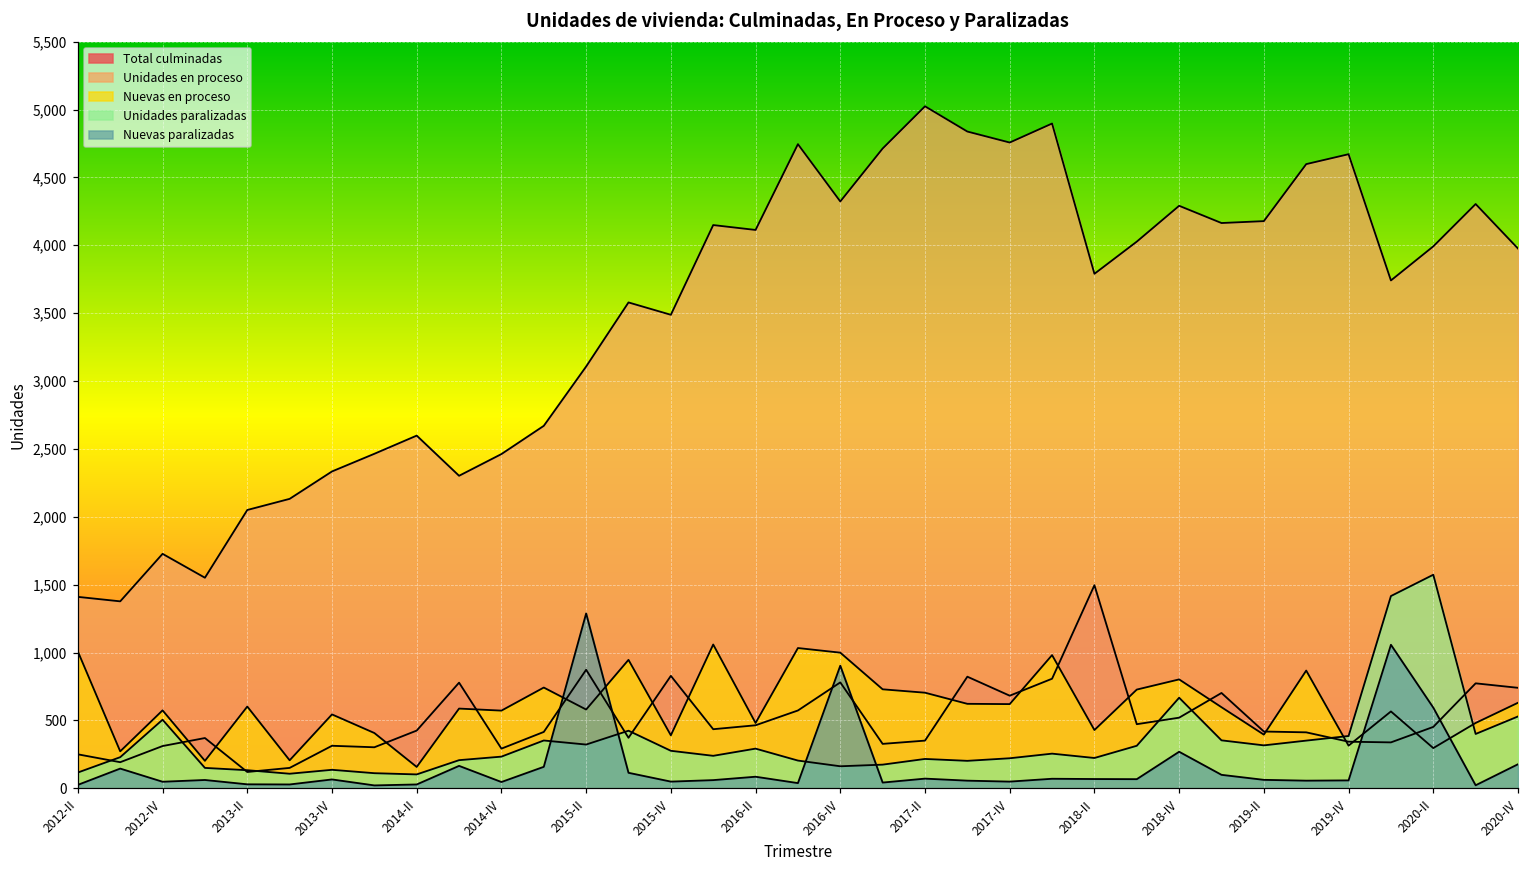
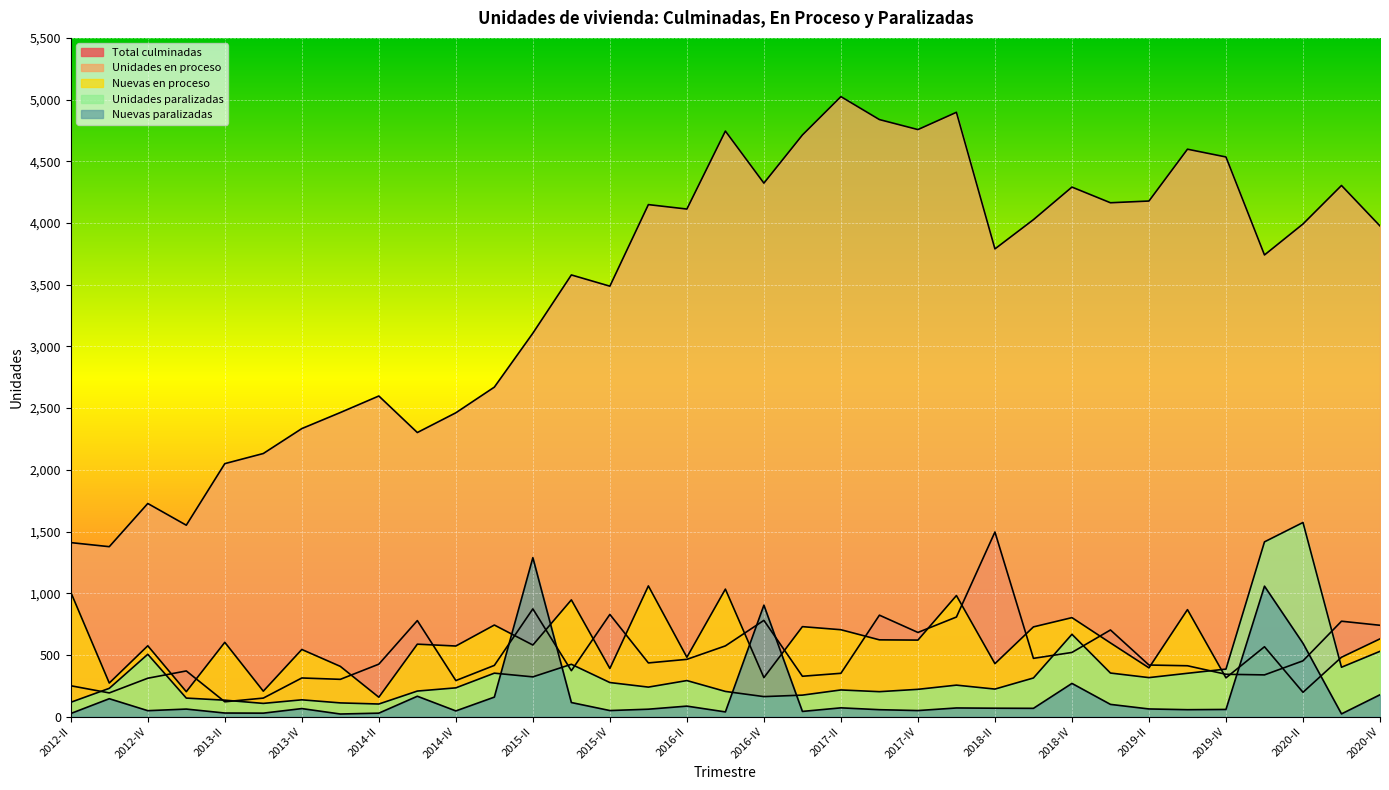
Nuevas en proceso, 2016-IV: 1,000 -> 320
Unidades en proceso, 2019-IV: 4,670 -> 4,540
Nuevas en proceso, 2020-II: 300 -> 200
